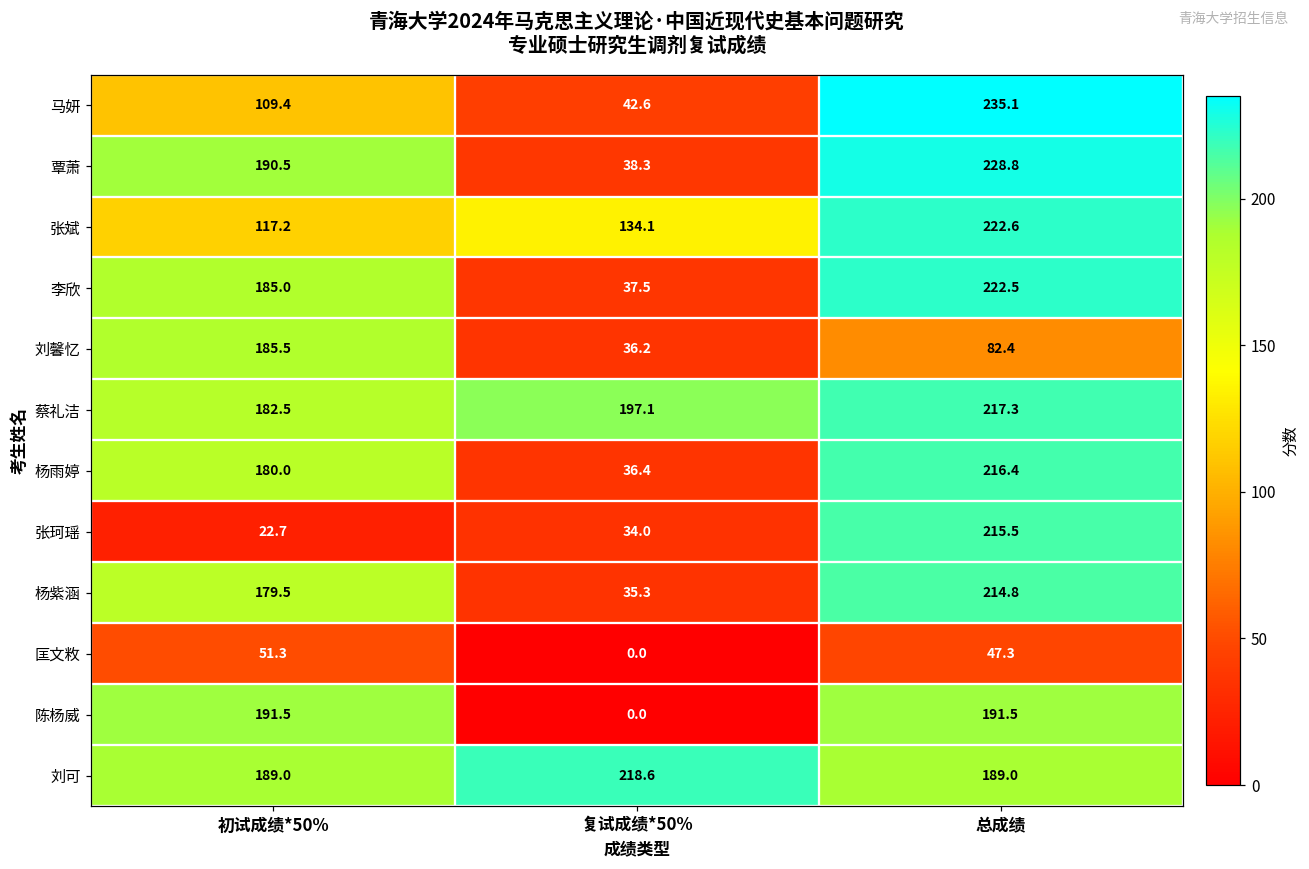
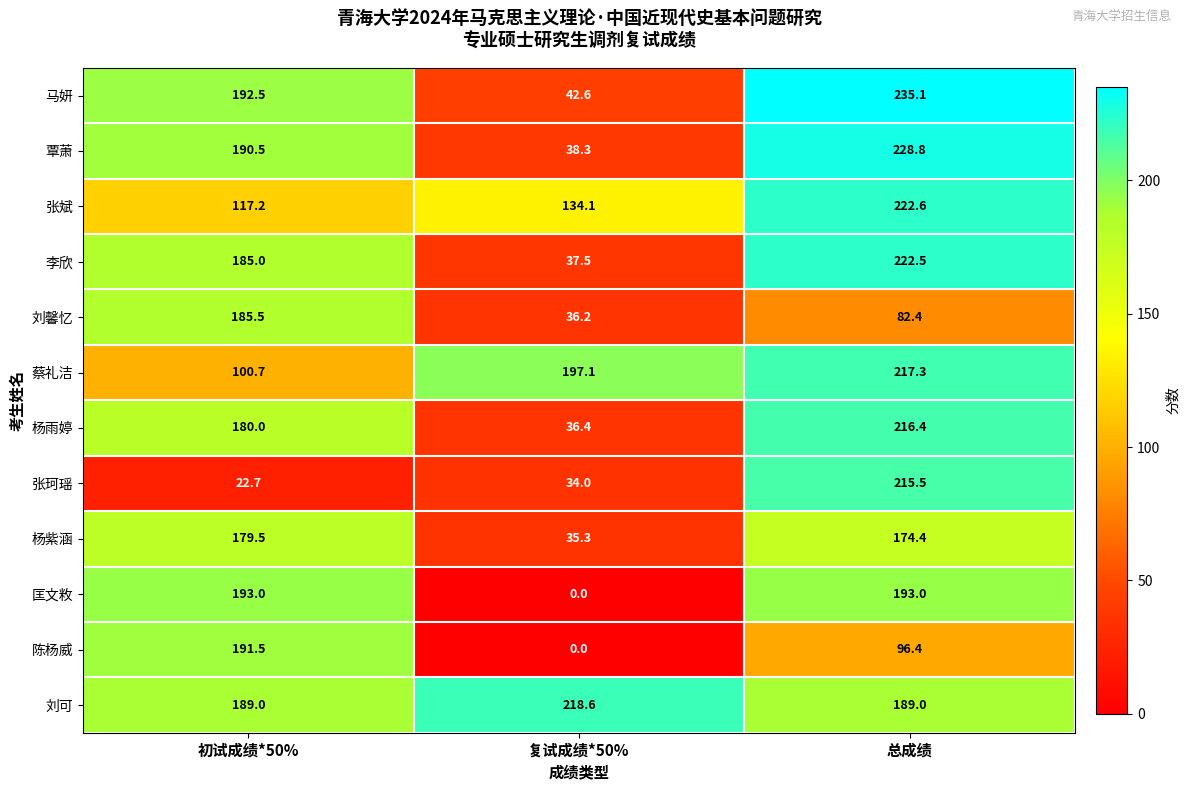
马妍, 初试成绩*50%: 109.4 -> 192.5
蔡礼洁, 初试成绩*50%: 182.5 -> 100.7
杨紫涵, 总成绩: 214.8 -> 174.4
匡文敉, 初试成绩*50%: 51.3 -> 193.0
匡文敉, 总成绩: 47.3 -> 193.0
陈杨威, 总成绩: 191.5 -> 96.4
